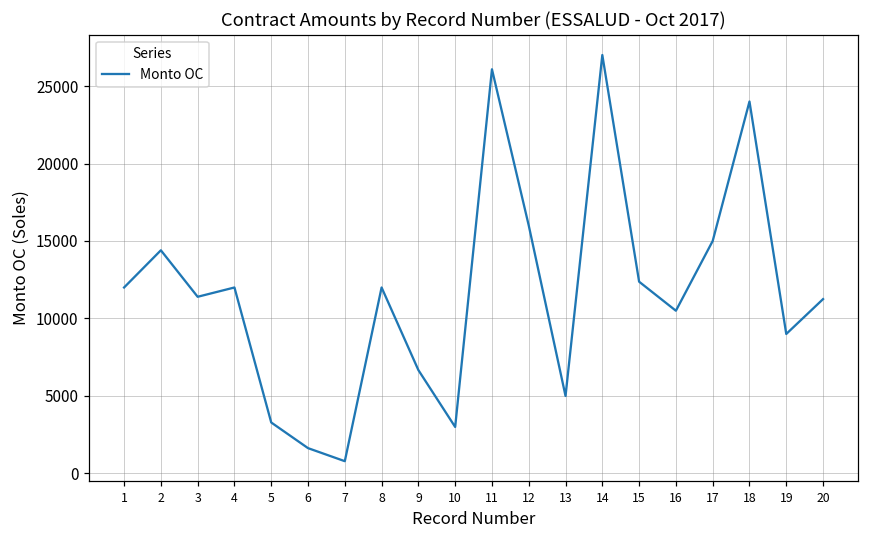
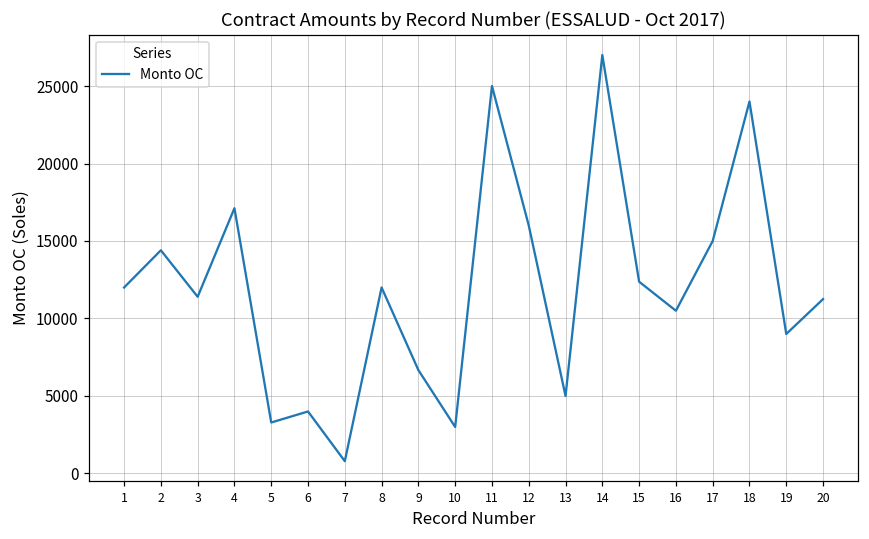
4: 12000 -> 17100
6: 1600 -> 4000
11: 26100 -> 25000
